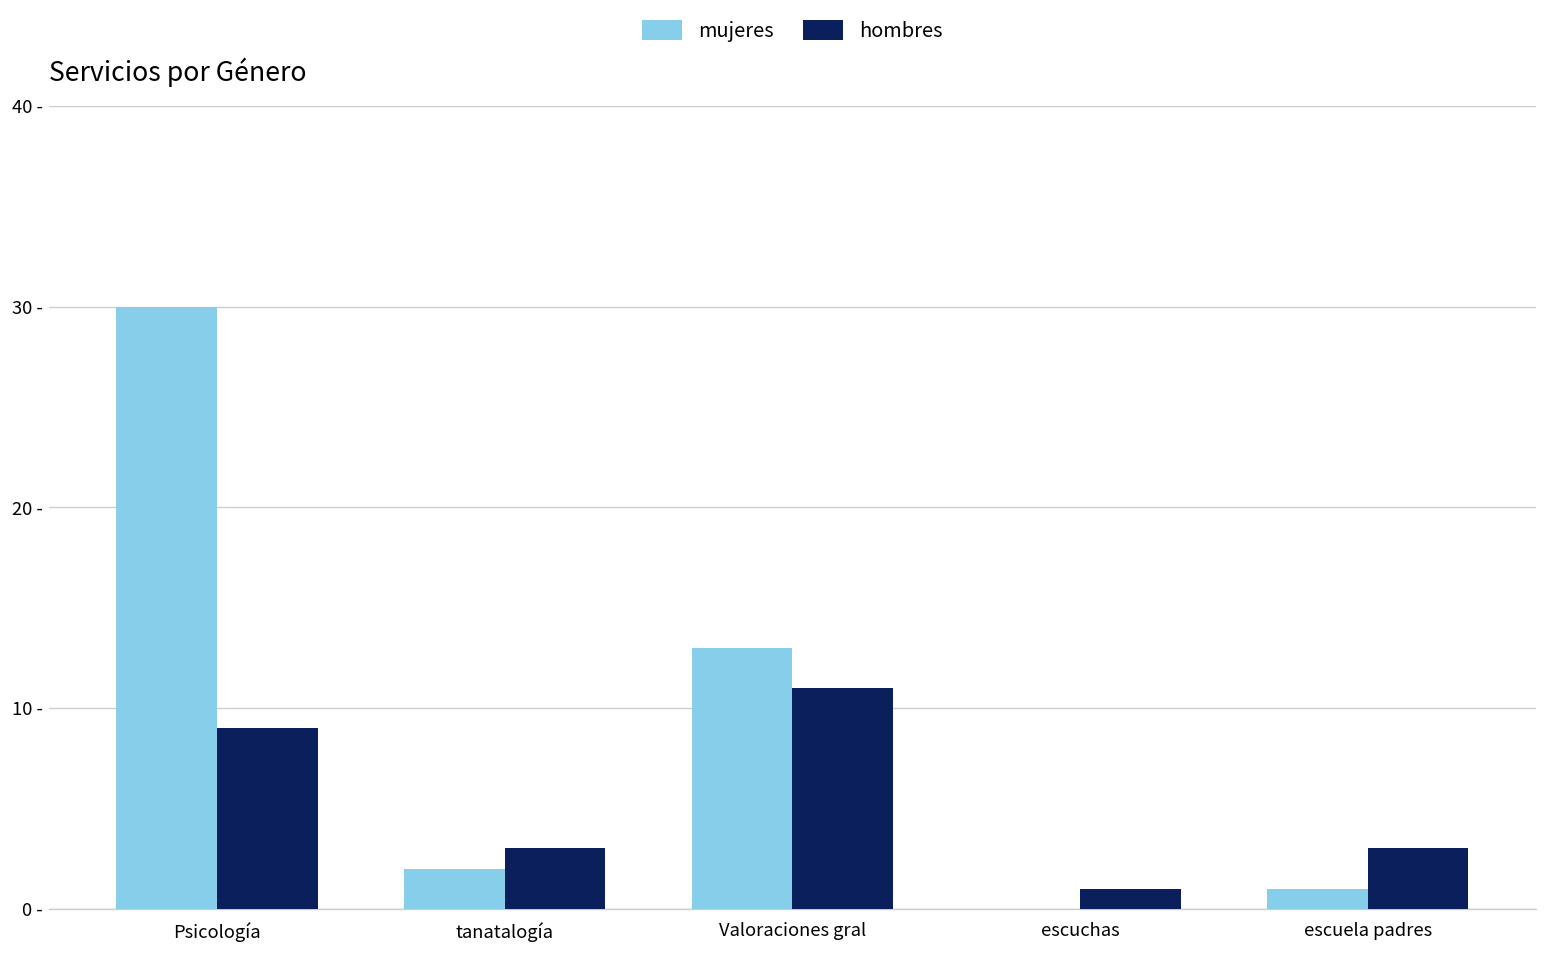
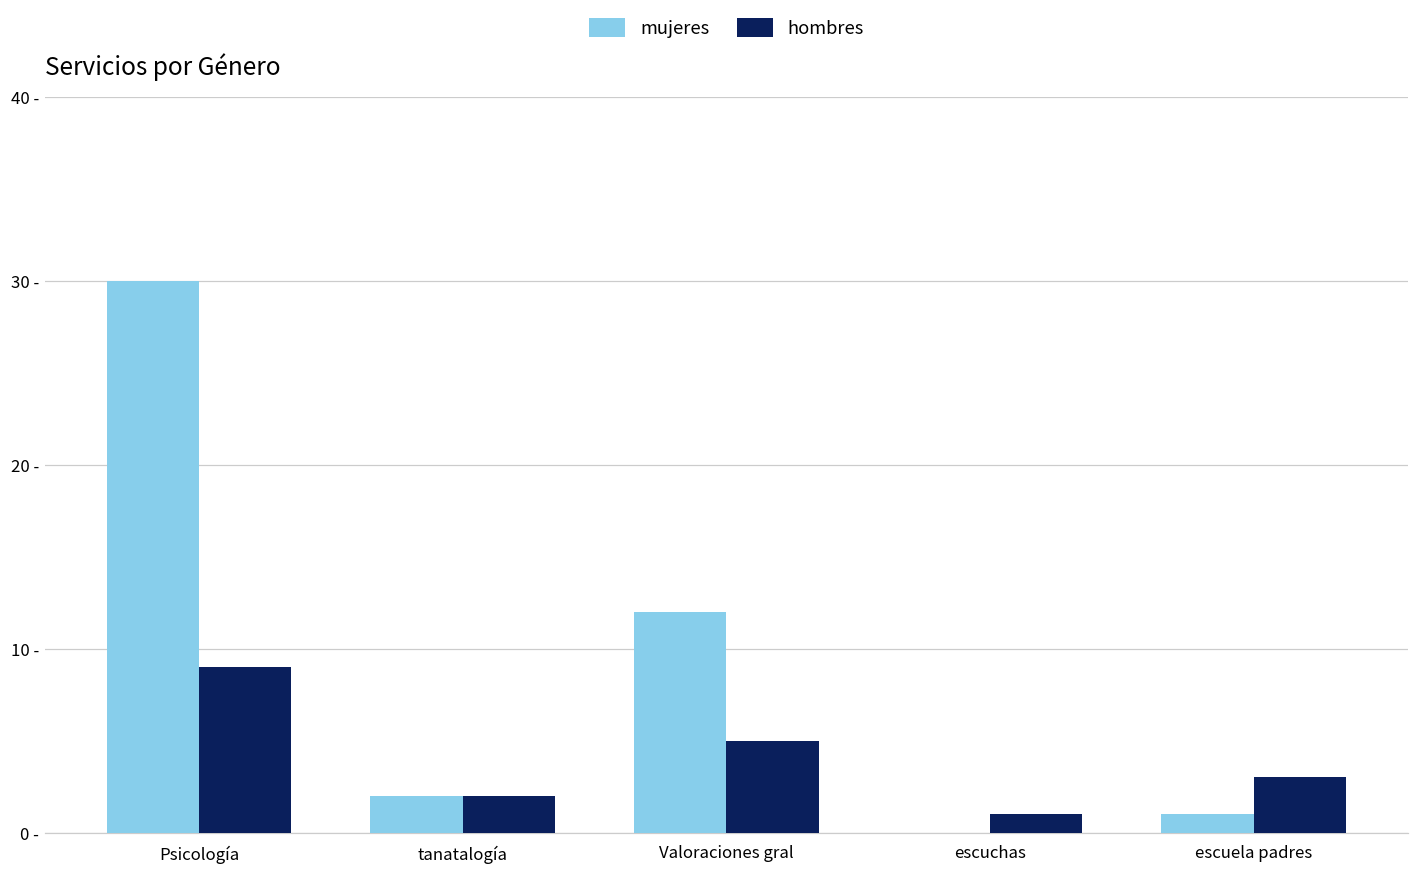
hombres, tanatalogía: 3 - -> 2 -
mujeres, Valoraciones gral: 13 - -> 12 -
hombres, Valoraciones gral: 11 - -> 5 -
